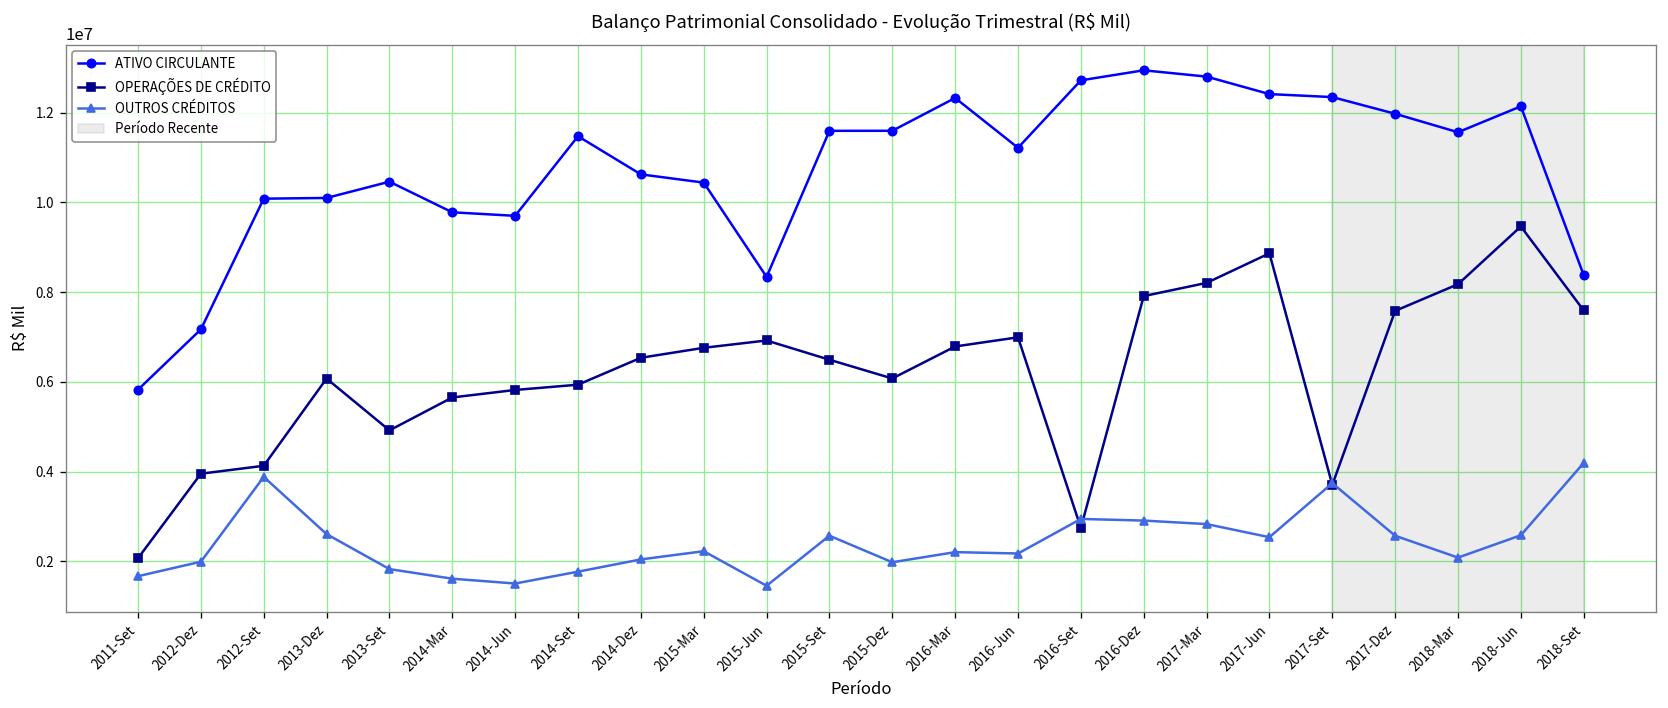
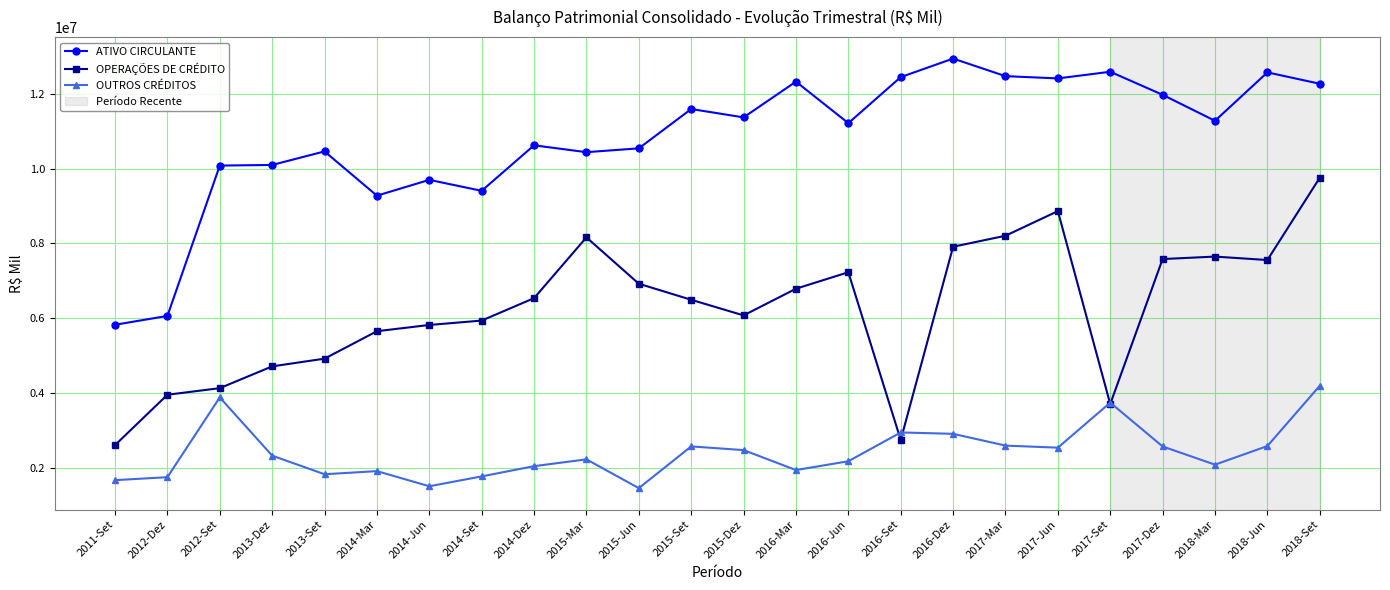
OPERAÇÕES DE CRÉDITO, 2011-Set: 2100000 -> 2600000
ATIVO CIRCULANTE, 2012-Dez: 7200000 -> 6100000
OUTROS CRÉDITOS, 2012-Dez: 2000000 -> 1800000
OPERAÇÕES DE CRÉDITO, 2013-Dez: 6100000 -> 4700000
OUTROS CRÉDITOS, 2013-Dez: 2600000 -> 2300000
ATIVO CIRCULANTE, 2014-Mar: 9800000 -> 9300000
OUTROS CRÉDITOS, 2014-Mar: 1600000 -> 1900000
ATIVO CIRCULANTE, 2014-Set: 11500000 -> 9400000
OPERAÇÕES DE CRÉDITO, 2015-Mar: 6800000 -> 8200000
ATIVO CIRCULANTE, 2015-Jun: 8300000 -> 10500000
ATIVO CIRCULANTE, 2015-Dez: 11600000 -> 11400000
OUTROS CRÉDITOS, 2015-Dez: 2000000 -> 2500000
OUTROS CRÉDITOS, 2016-Mar: 2200000 -> 1900000
OPERAÇÕES DE CRÉDITO, 2016-Jun: 7000000 -> 7200000
ATIVO CIRCULANTE, 2016-Set: 12700000 -> 12400000
ATIVO CIRCULANTE, 2017-Mar: 12800000 -> 12500000
OUTROS CRÉDITOS, 2017-Mar: 2800000 -> 2600000
ATIVO CIRCULANTE, 2017-Set: 12300000 -> 12600000
ATIVO CIRCULANTE, 2018-Mar: 11600000 -> 11300000
OPERAÇÕES DE CRÉDITO, 2018-Mar: 8200000 -> 7600000
ATIVO CIRCULANTE, 2018-Jun: 12100000 -> 12600000
OPERAÇÕES DE CRÉDITO, 2018-Jun: 9500000 -> 7600000
ATIVO CIRCULANTE, 2018-Set: 8400000 -> 12300000
OPERAÇÕES DE CRÉDITO, 2018-Set: 7600000 -> 9800000
